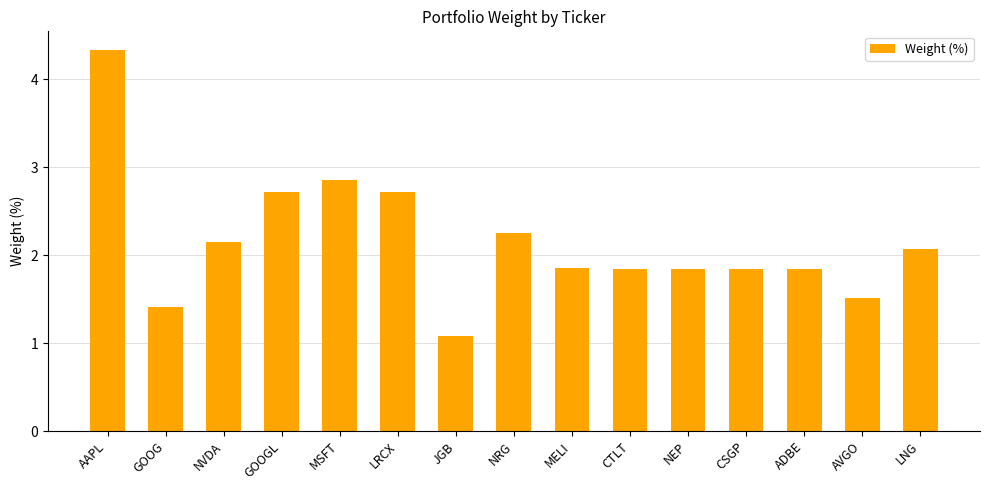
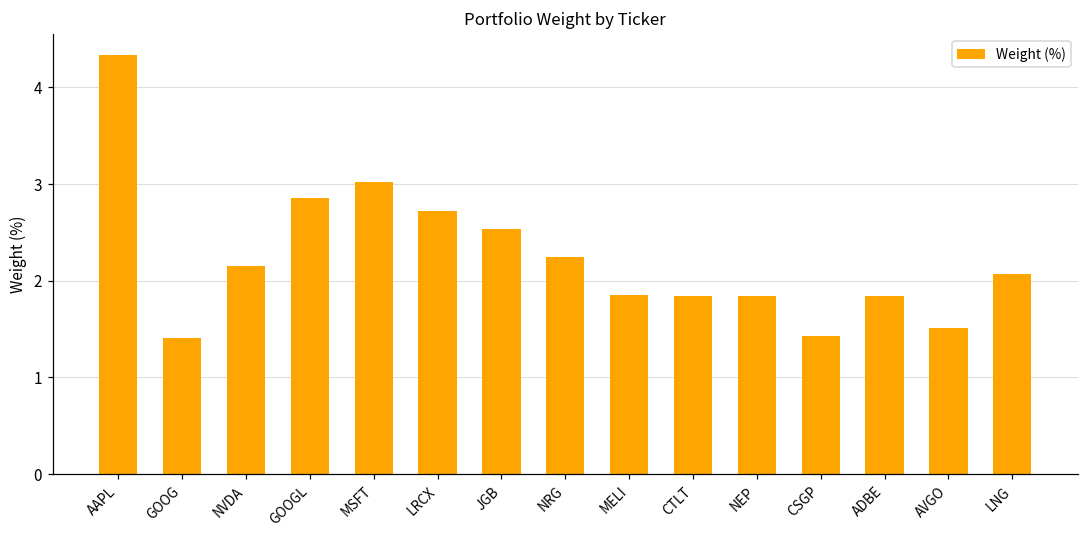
GOOGL: 2.7 -> 2.9
MSFT: 2.9 -> 3.0
JGB: 1.1 -> 2.5
CSGP: 1.8 -> 1.4
